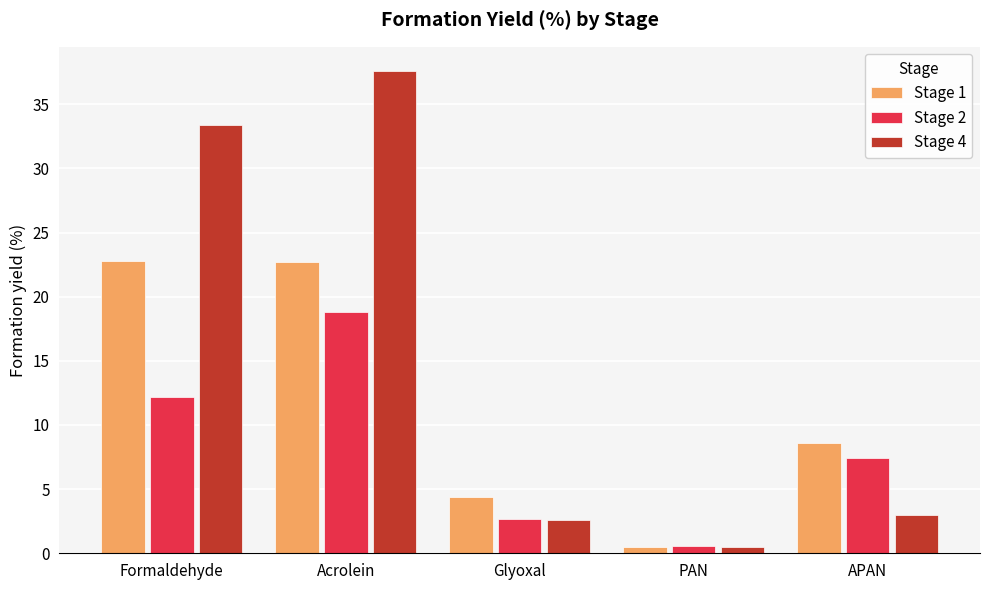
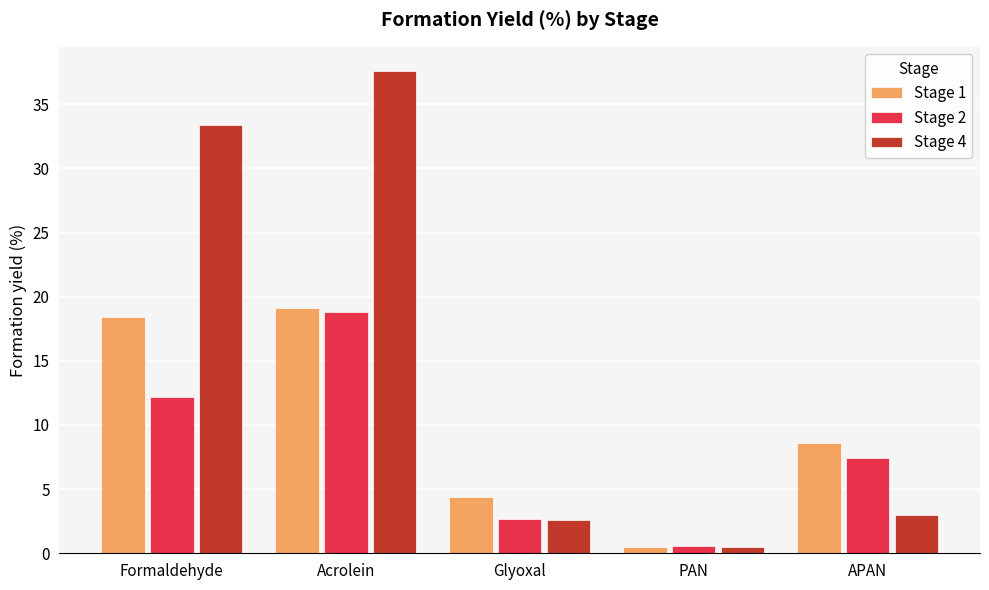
Stage 1, Formaldehyde: 22.8 -> 18.4
Stage 1, Acrolein: 22.7 -> 19.1
